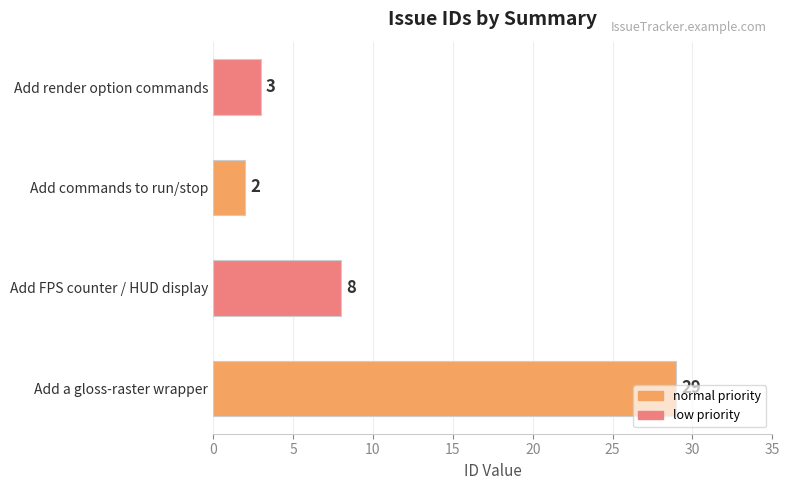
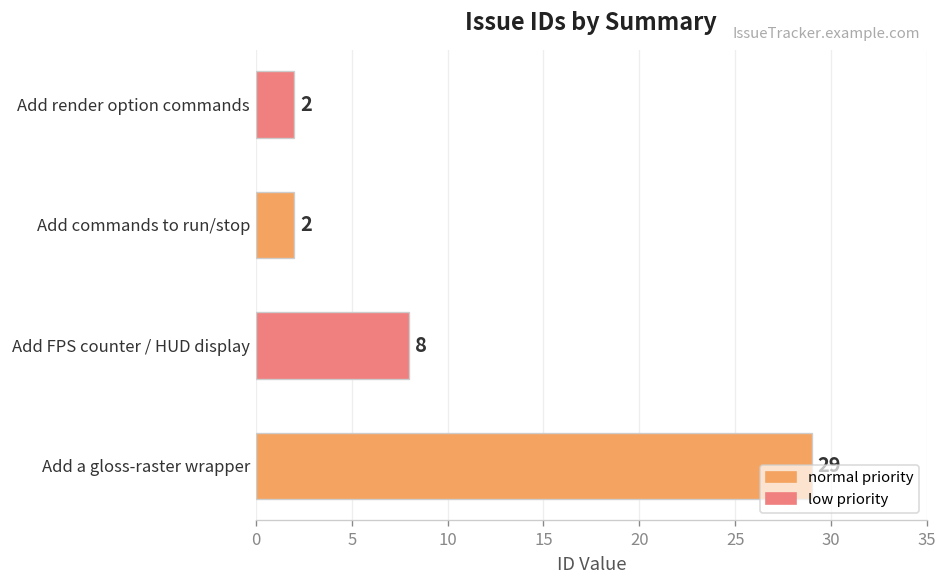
Add render option commands: 3 -> 2
